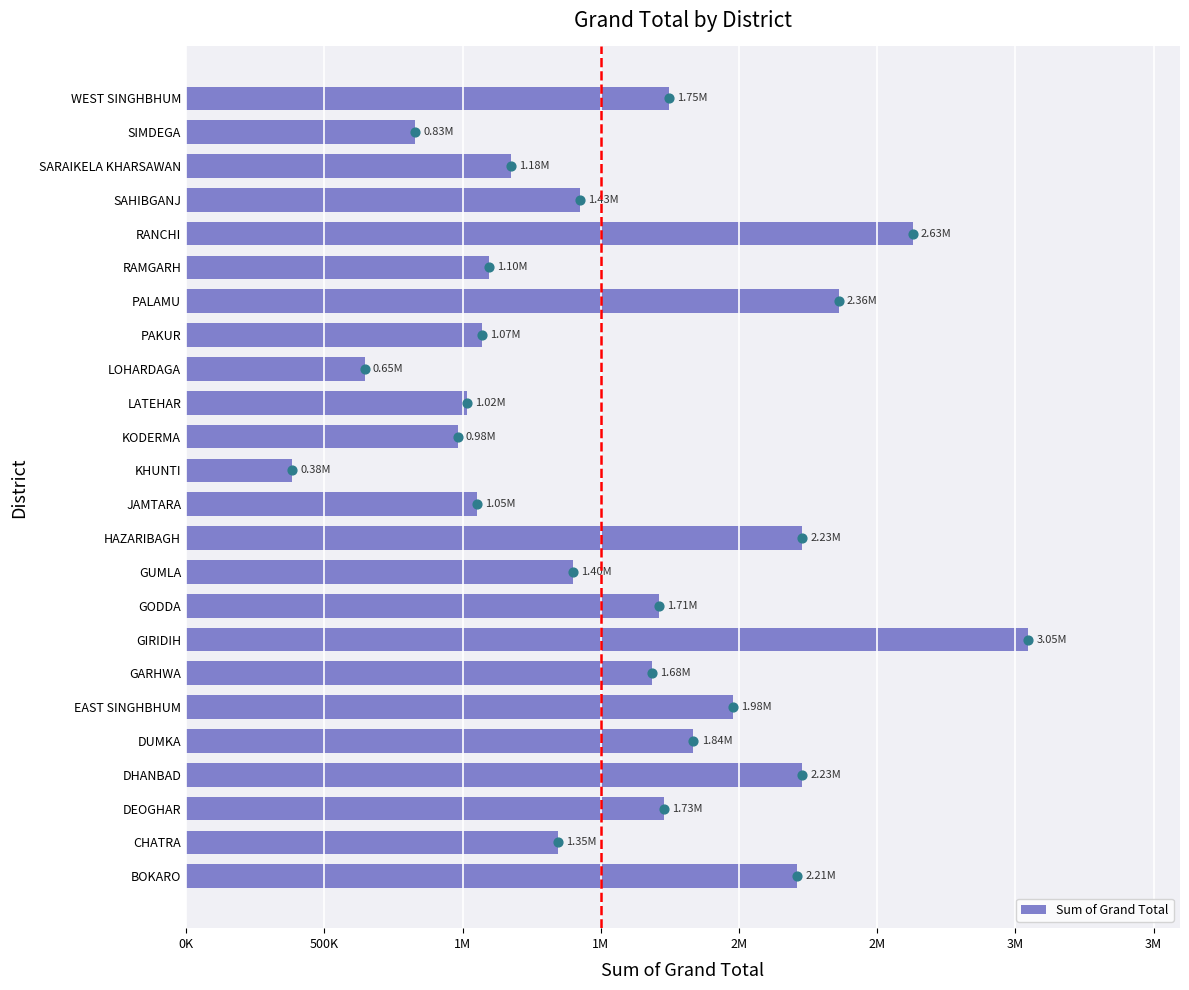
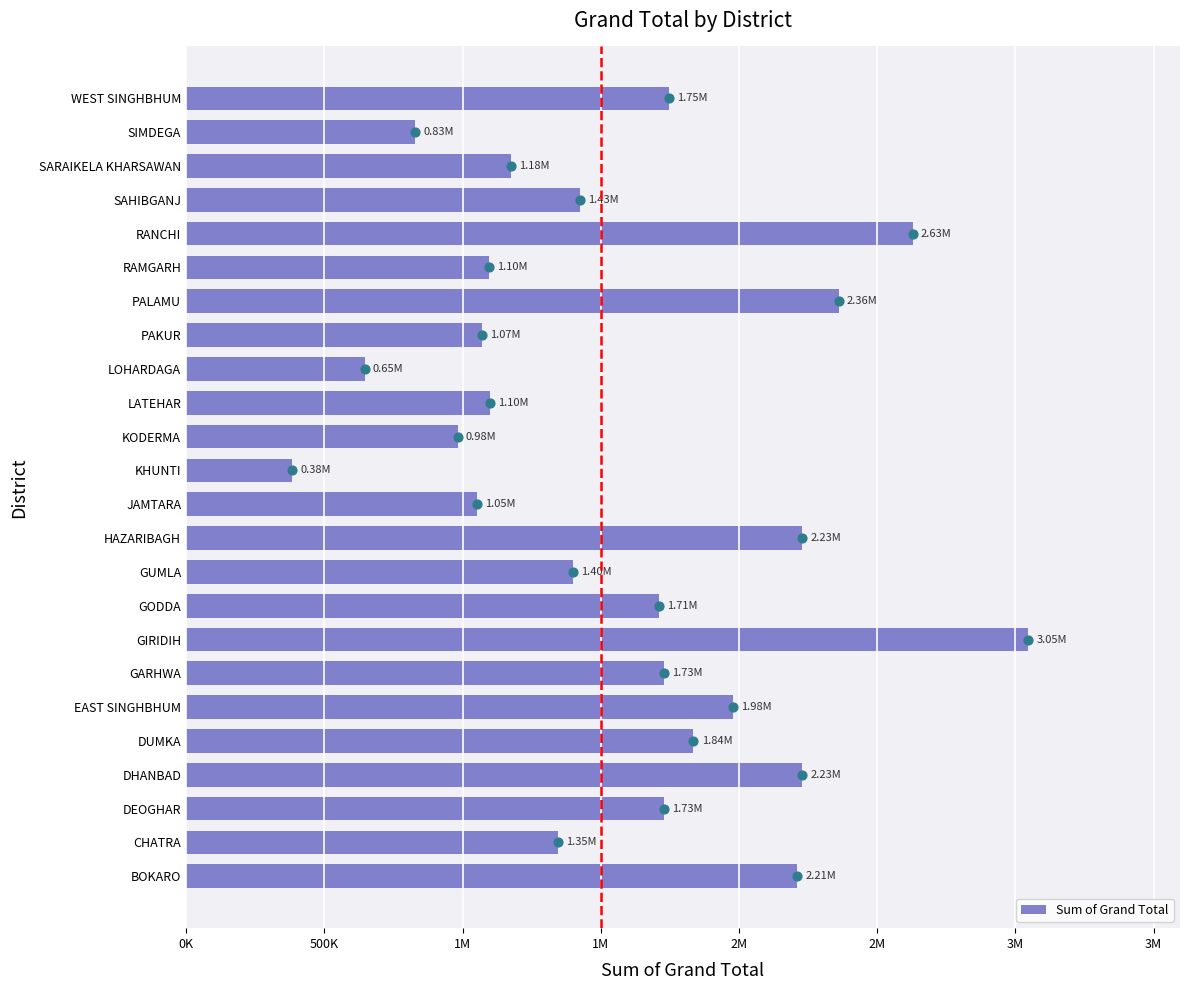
Sum of Grand Total, LATEHAR: 1.02M -> 1.10M
Sum of Grand Total, GARHWA: 1.68M -> 1.73M
